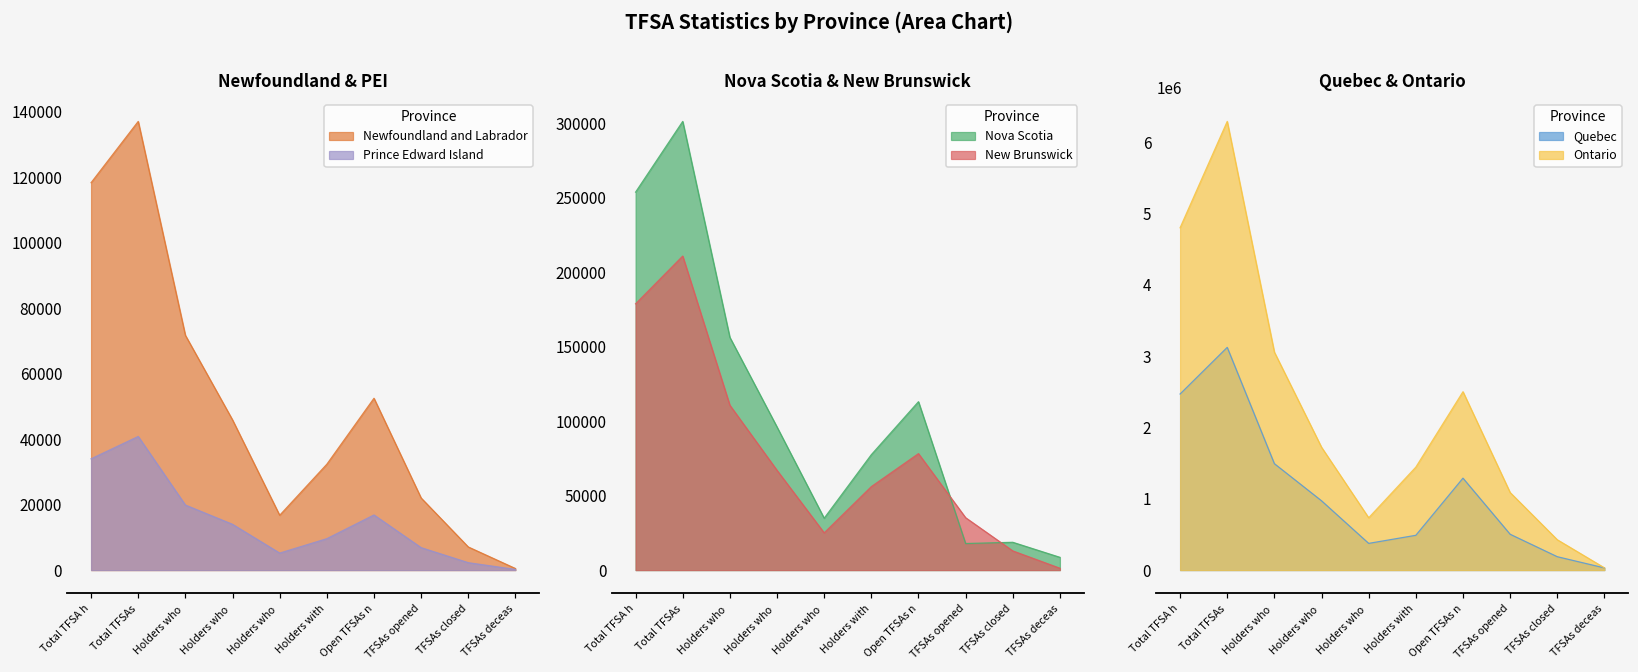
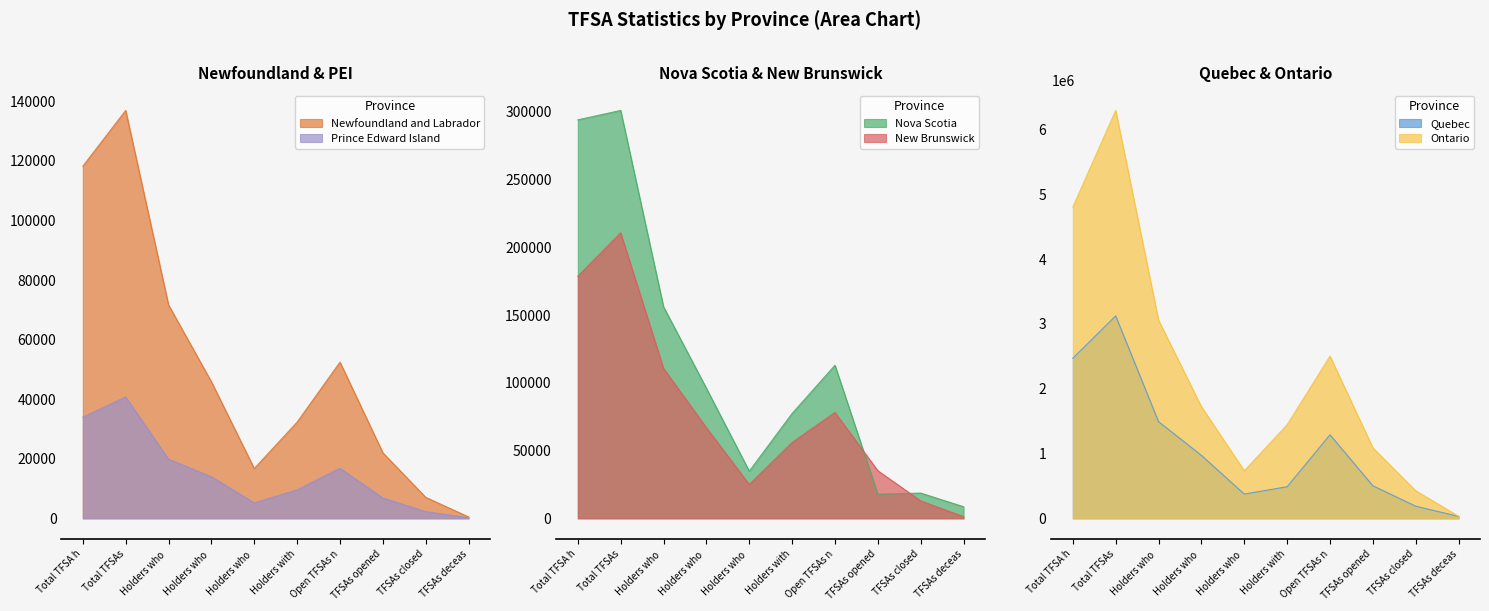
Nova Scotia & New Brunswick, Nova Scotia, Total TFSA h: 254000 -> 294000
